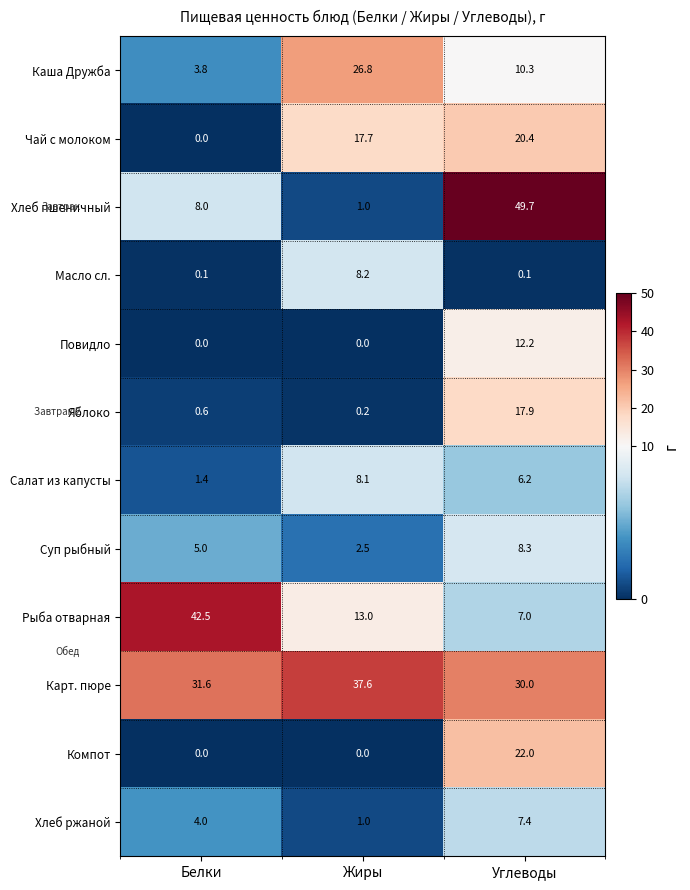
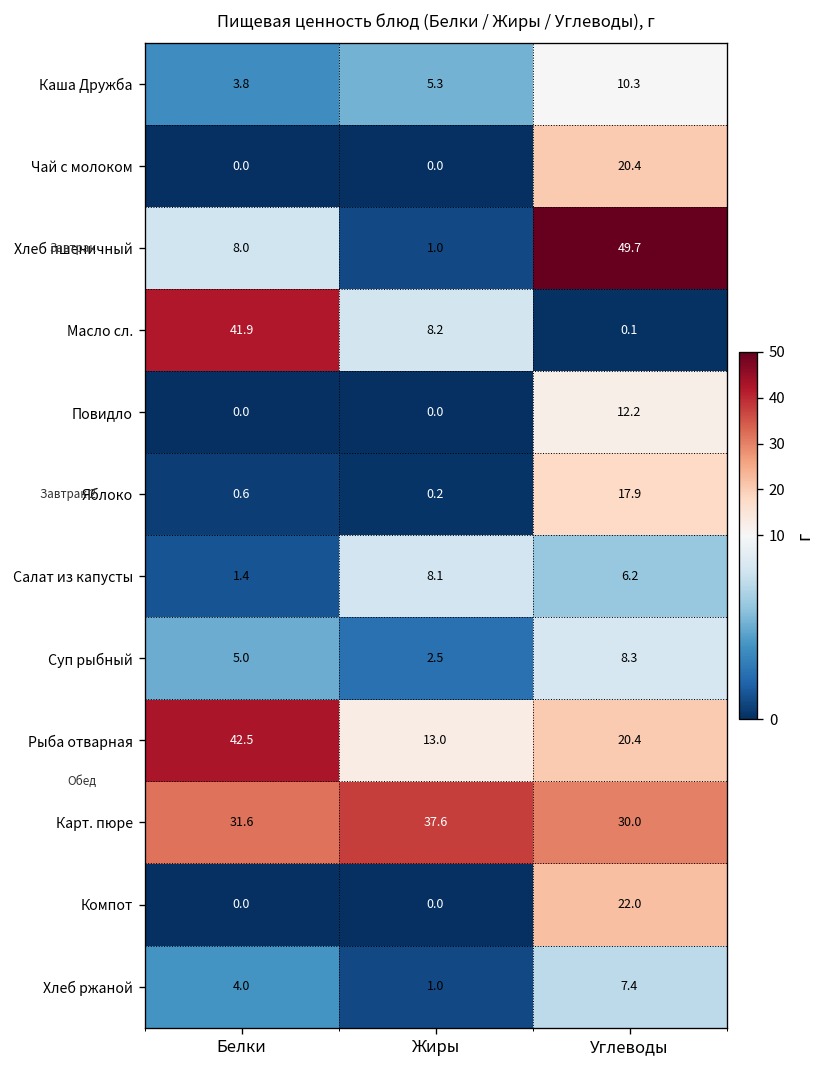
Каша Дружба, Жиры: 26.8 -> 5.3
Чай с молоком, Жиры: 17.7 -> 0.0
Масло сл., Белки: 0.1 -> 41.9
Рыба отварная, Углеводы: 7.0 -> 20.4
